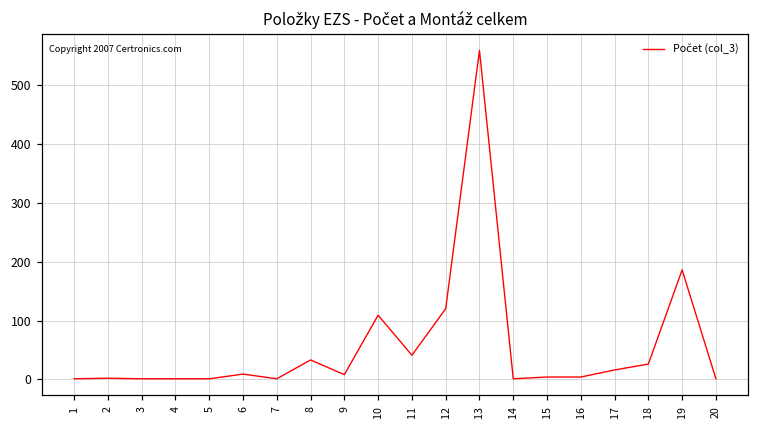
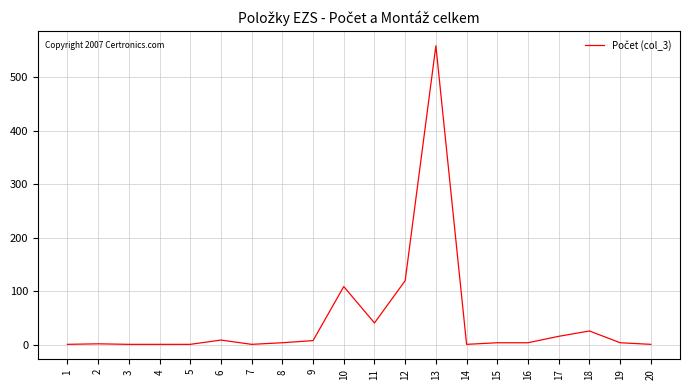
8: 30 -> 0
19: 190 -> 0
